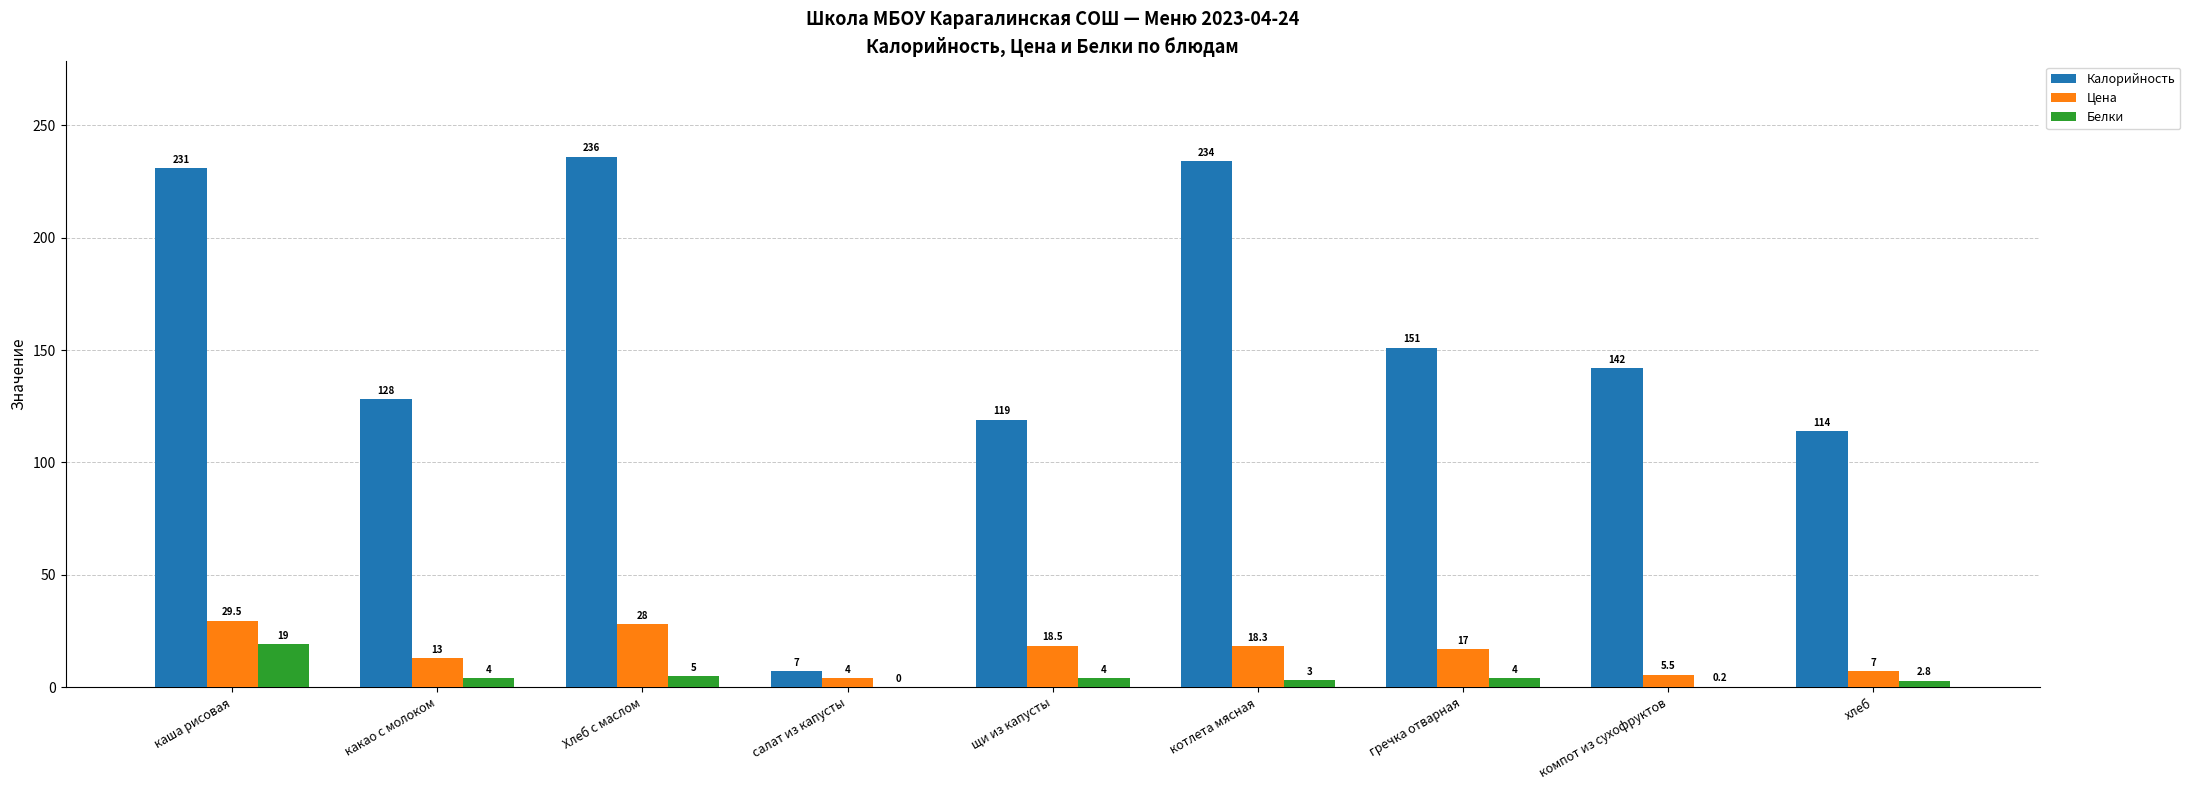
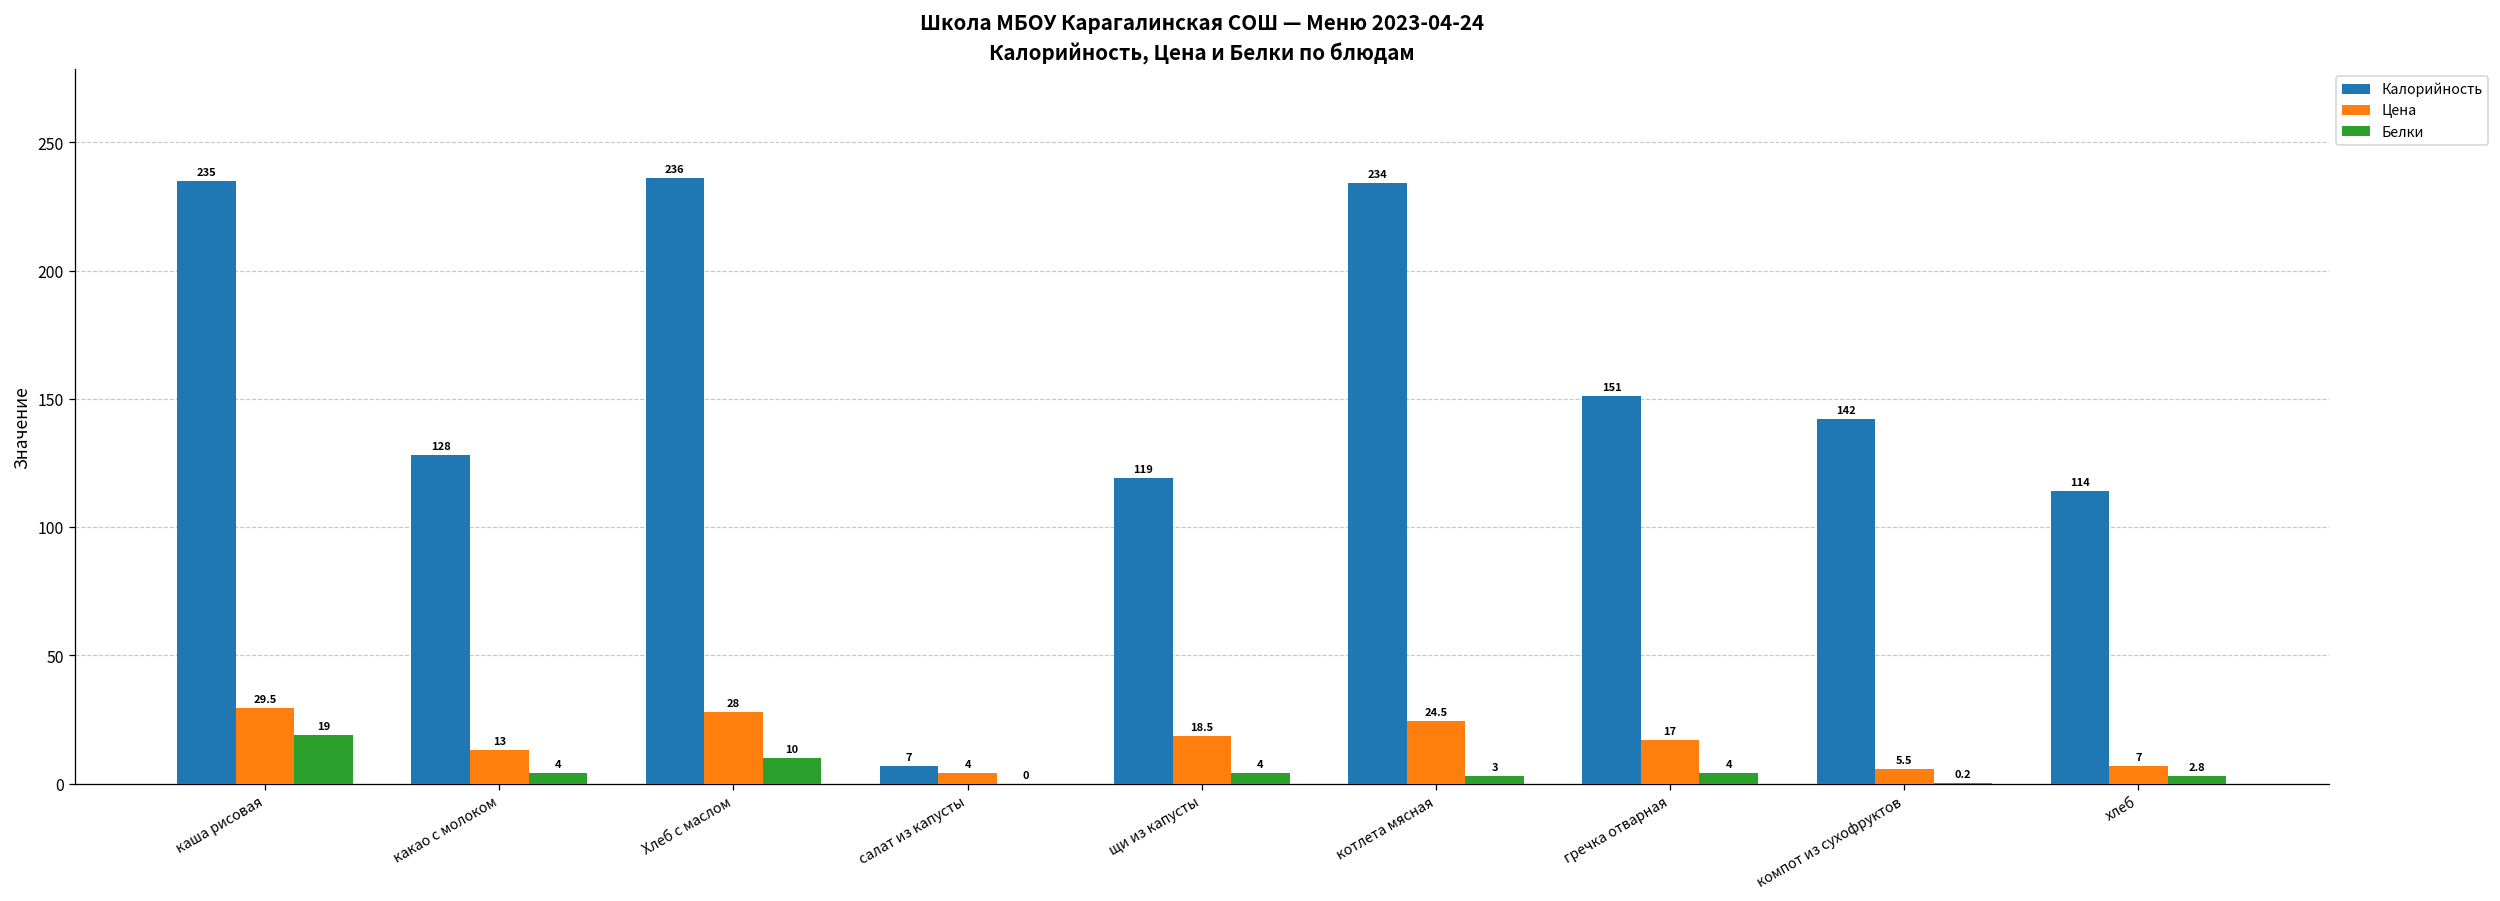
Калорийность, каша рисовая: 231 -> 235
Белки, Хлеб с маслом: 5 -> 10
Цена, котлета мясная: 18.3 -> 24.5
